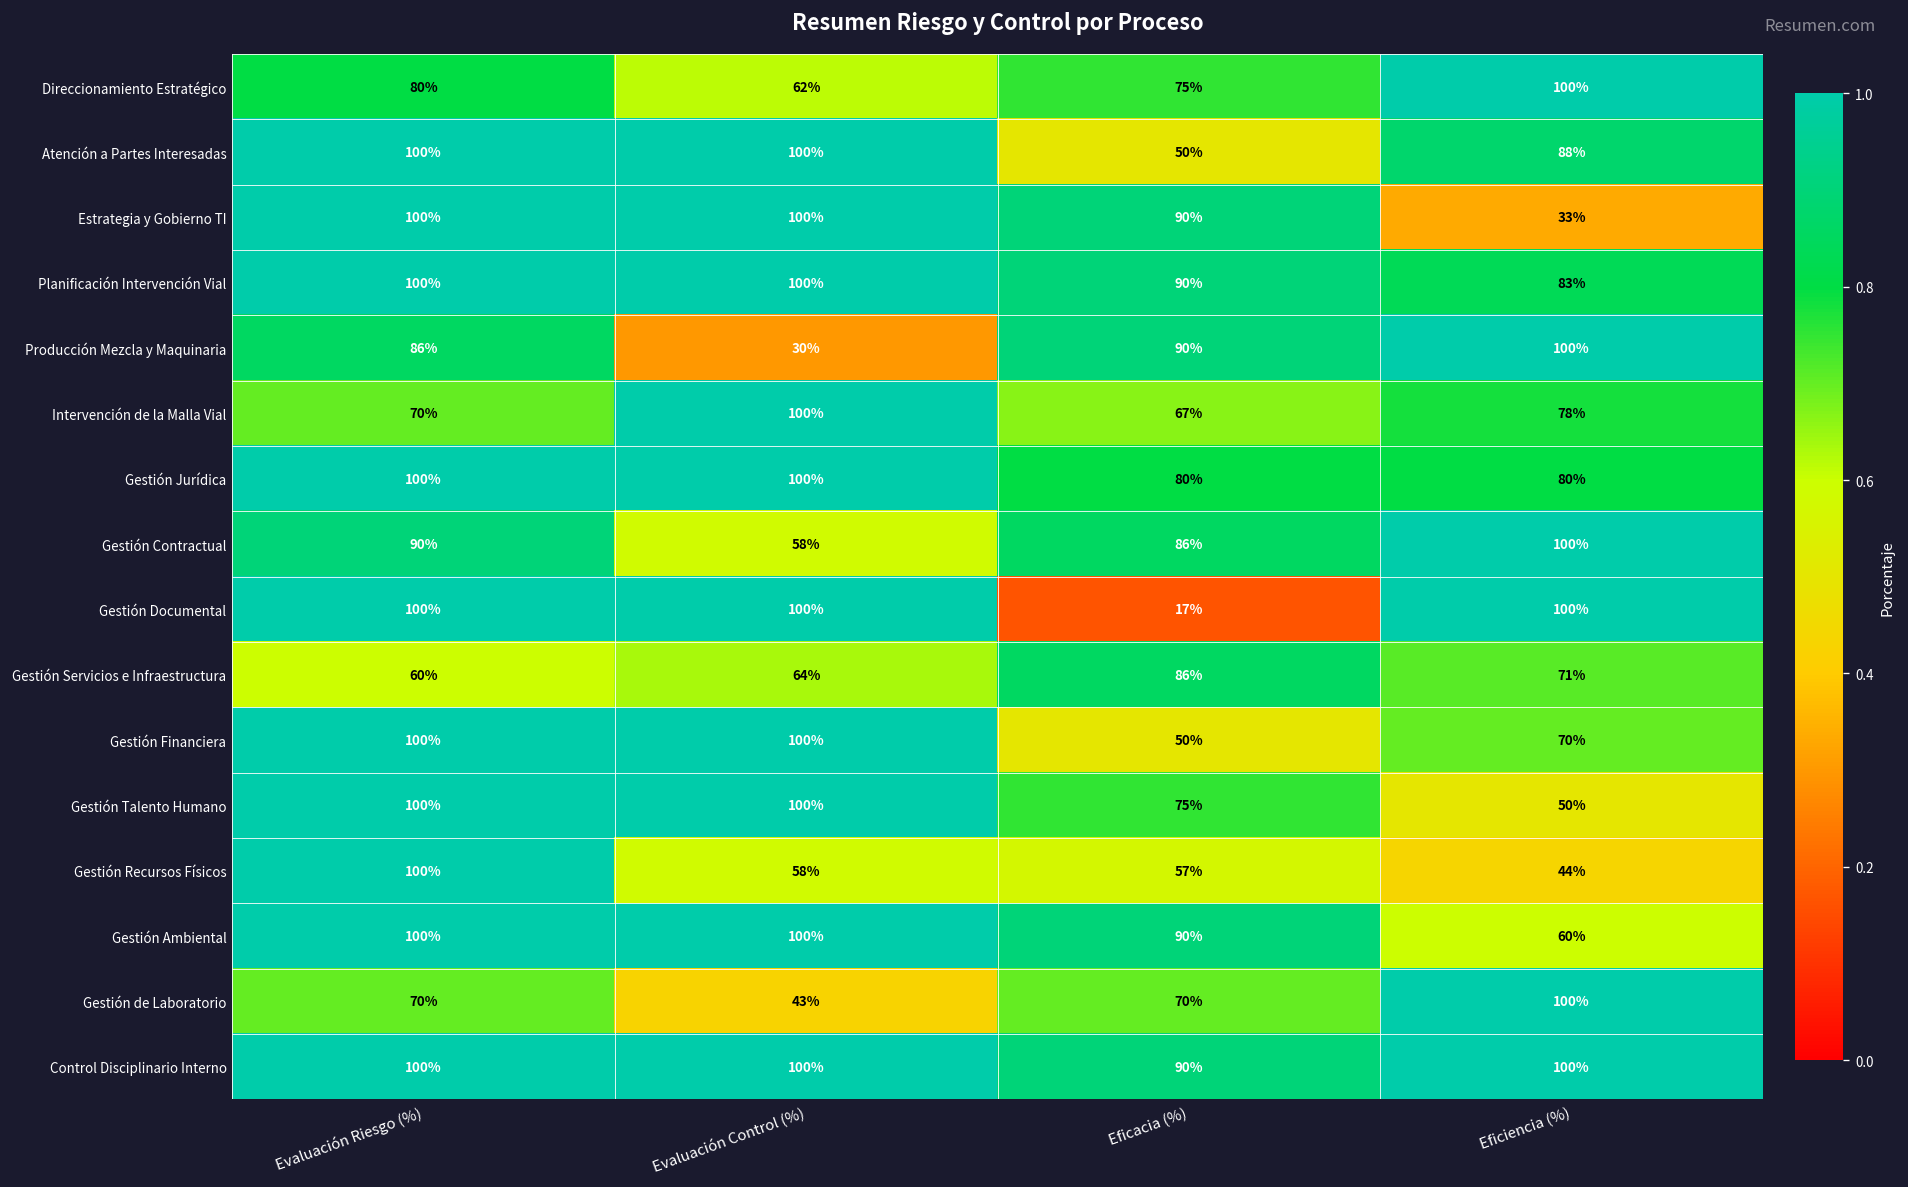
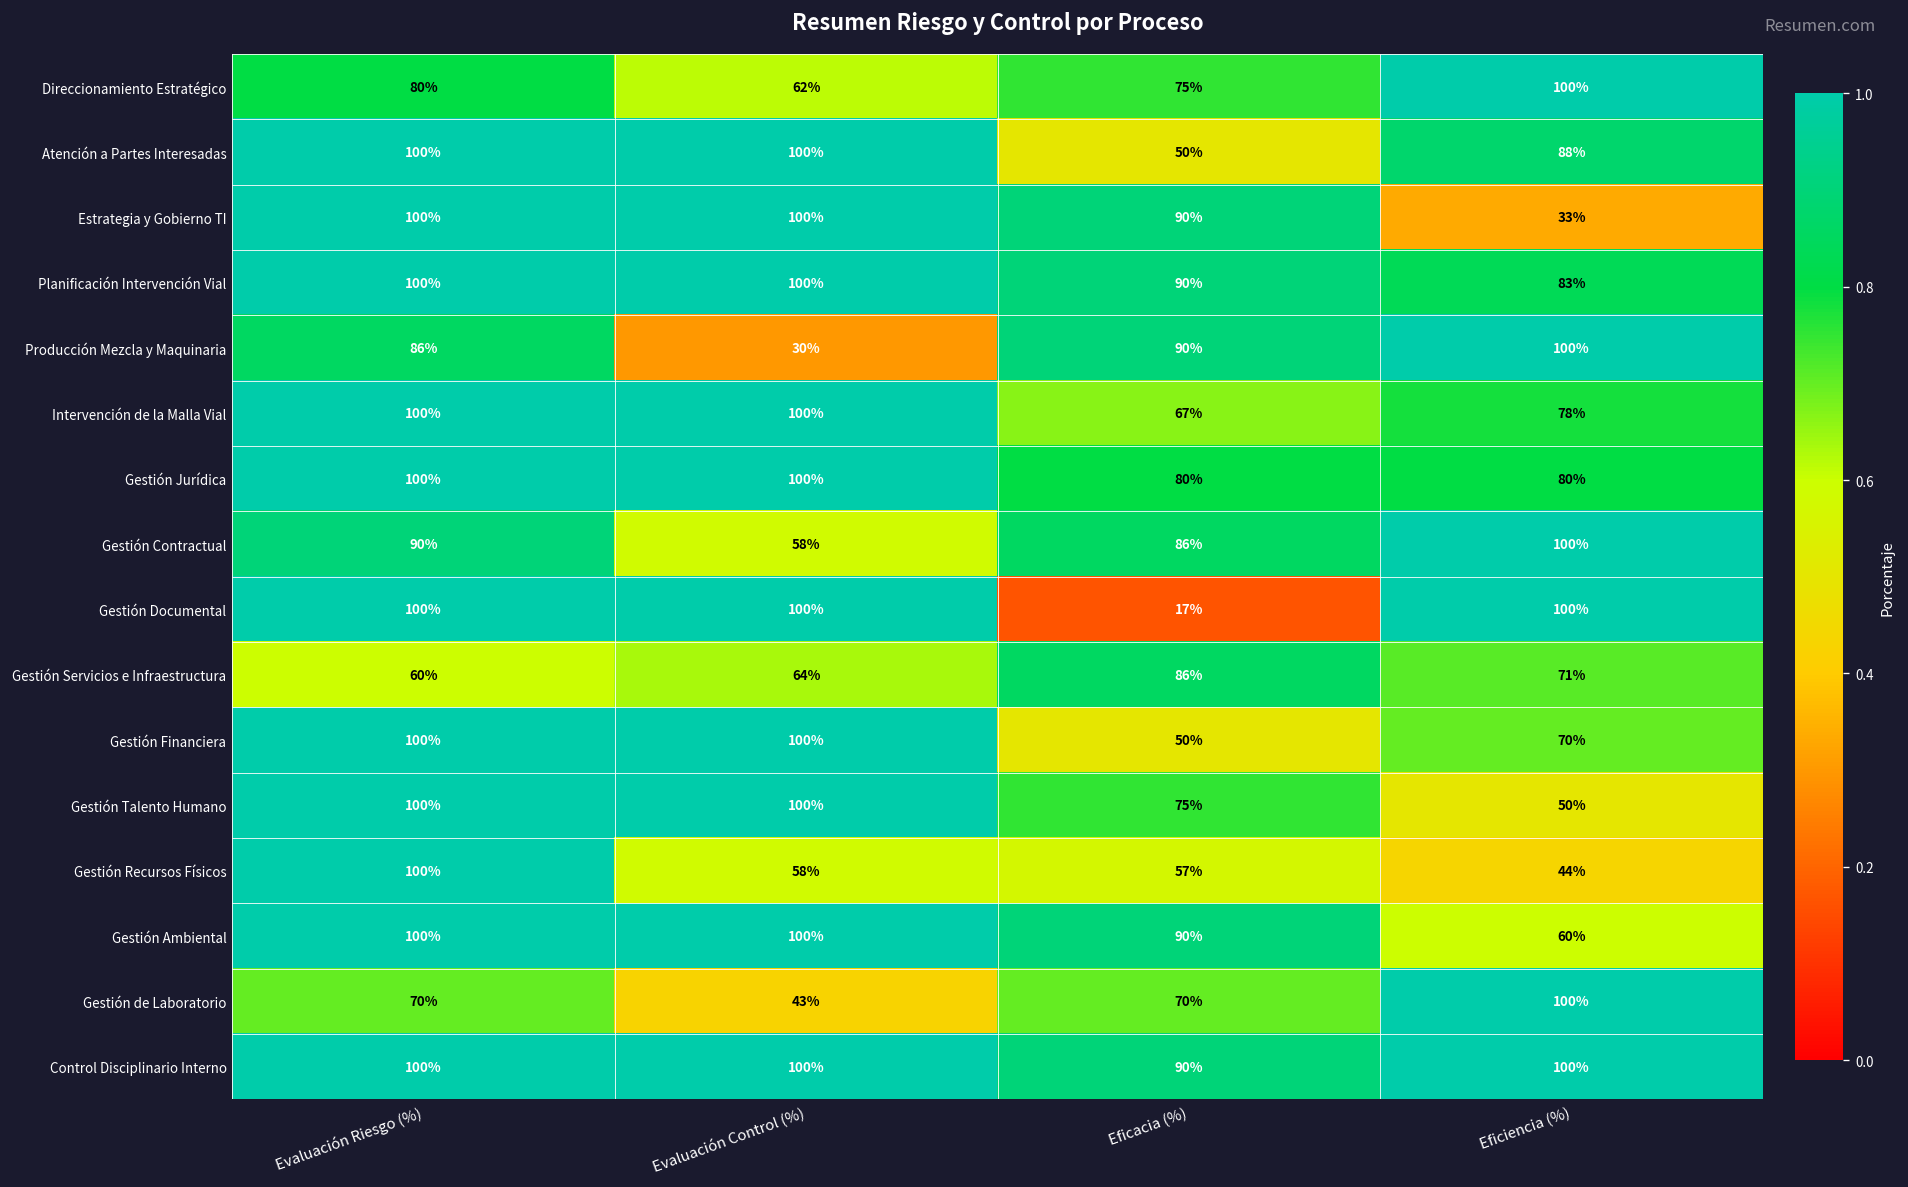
Intervención de la Malla Vial, Evaluación Riesgo (%): 70% -> 100%
